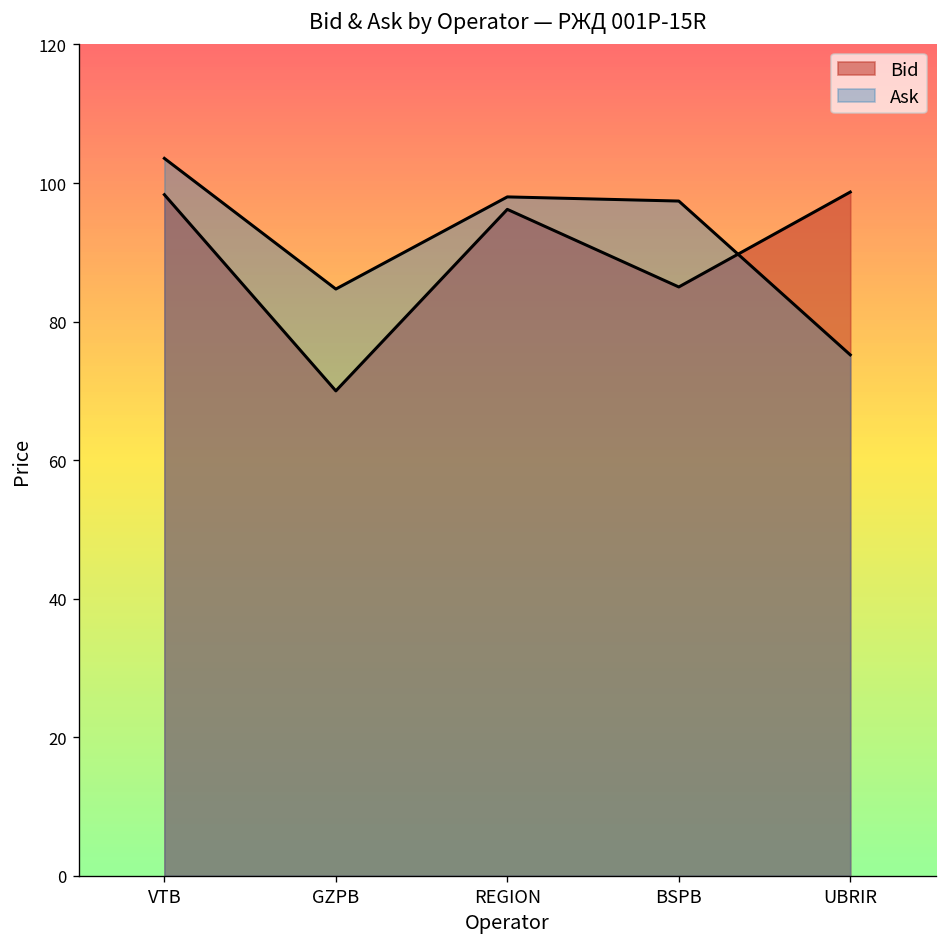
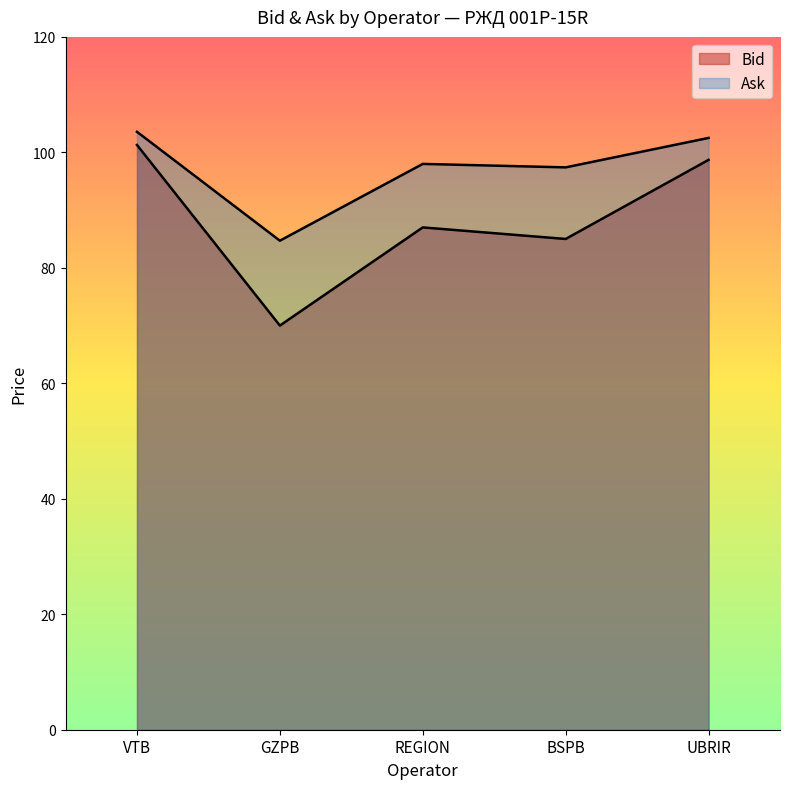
Bid, VTB: 98 -> 101
Bid, REGION: 96 -> 87
Ask, UBRIR: 75 -> 103
